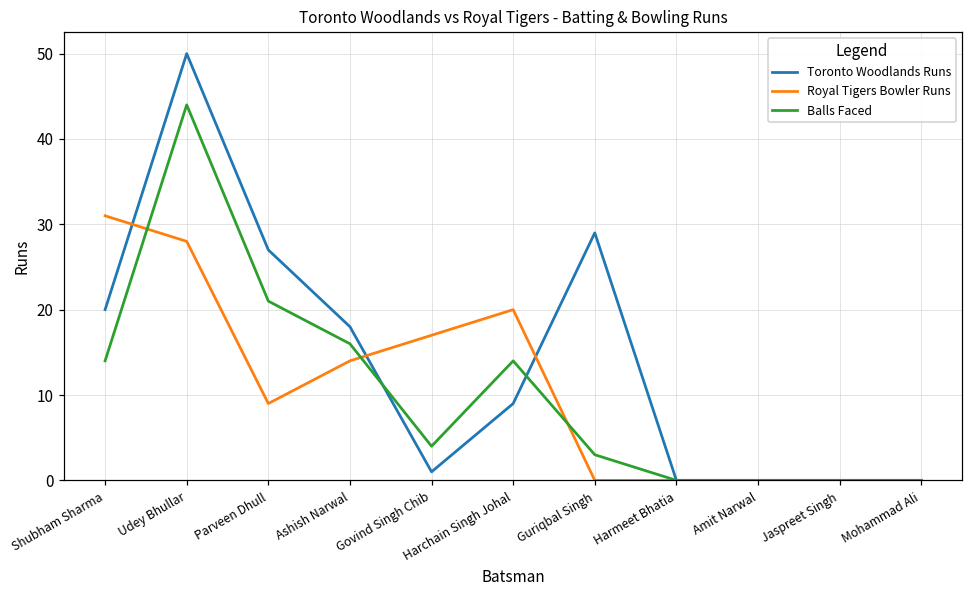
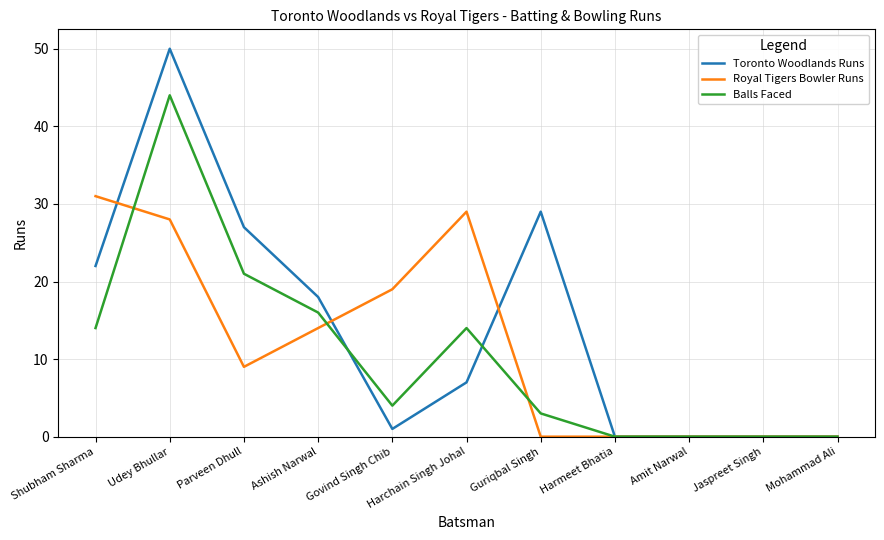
Toronto Woodlands Runs, Shubham Sharma: 20 -> 22
Royal Tigers Bowler Runs, Govind Singh Chib: 17 -> 19
Toronto Woodlands Runs, Harchain Singh Johal: 9 -> 7
Royal Tigers Bowler Runs, Harchain Singh Johal: 20 -> 29
